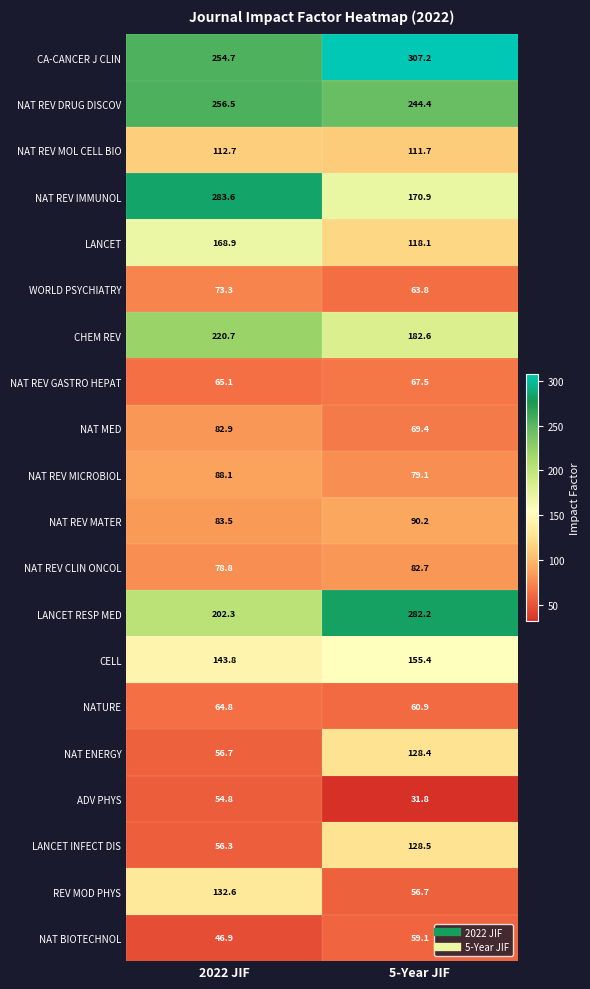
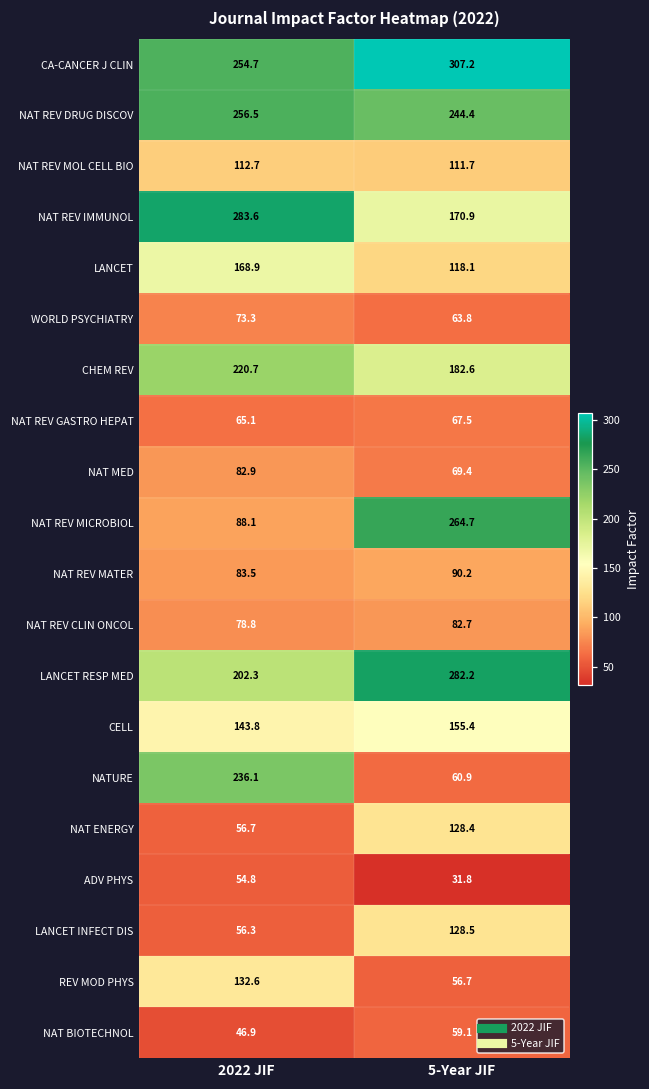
NAT REV MICROBIOL, 5-Year JIF: 79.1 -> 264.7
NATURE, 2022 JIF: 64.8 -> 236.1
